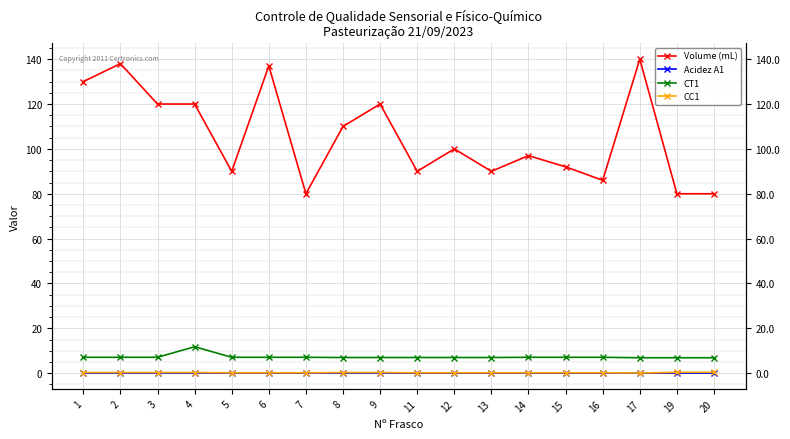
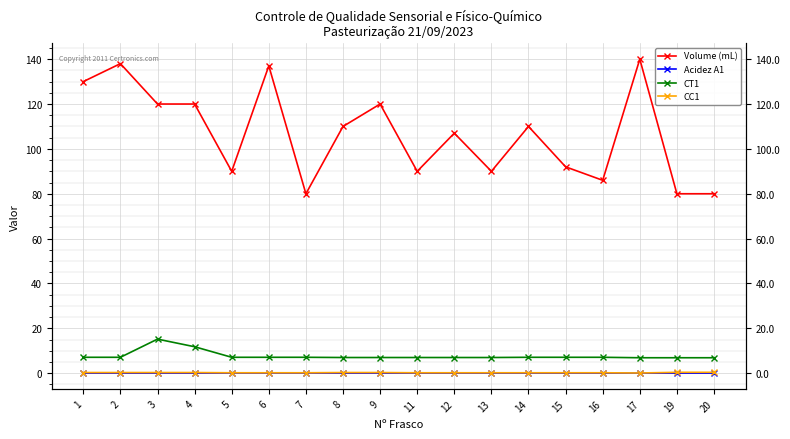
CT1, 3: 7 -> 15
Volume (mL), 12: 100 -> 107
Volume (mL), 14: 97 -> 110
